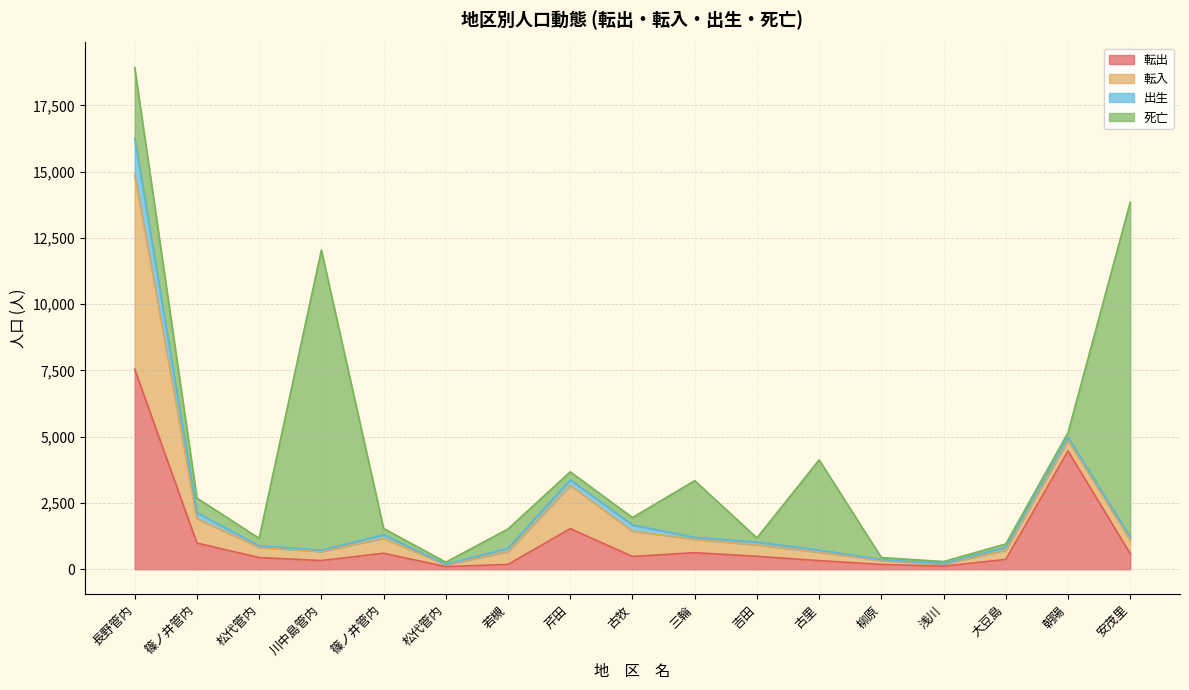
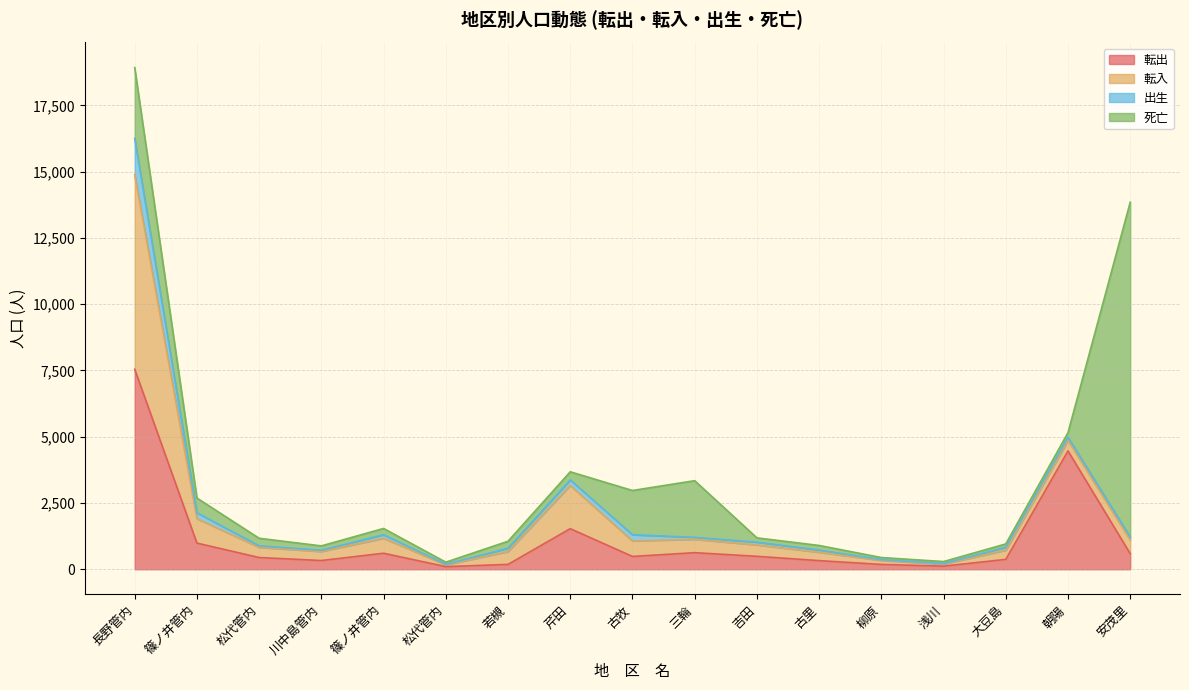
死亡, 川中島管内: 11,300 -> 200
死亡, 若槻: 700 -> 300
転入, 古牧: 1,000 -> 600
死亡, 古牧: 300 -> 1,700
死亡, 古里: 3,400 -> 200
